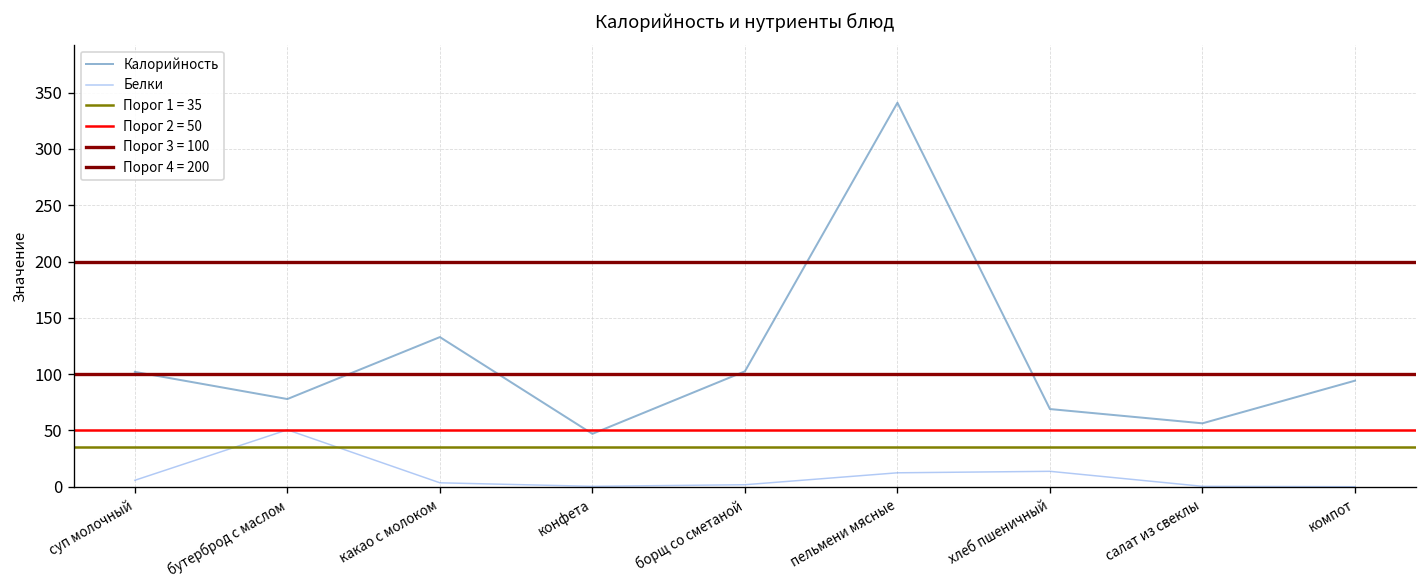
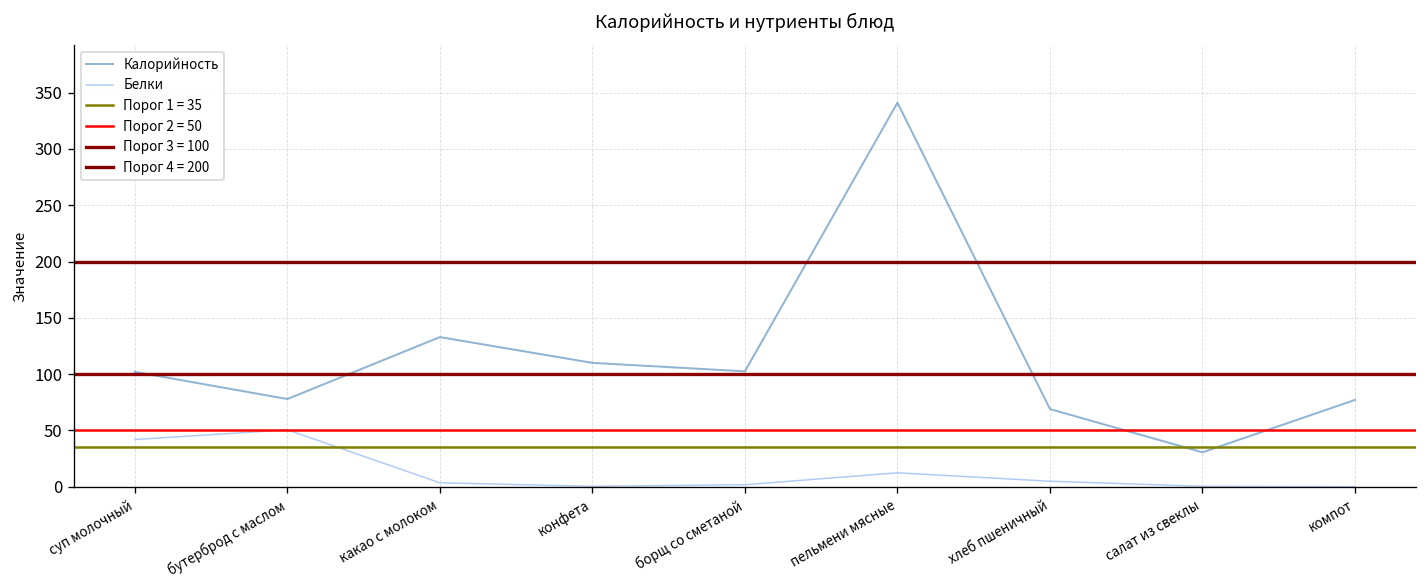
Белки, суп молочный: 10 -> 40
Калорийность, конфета: 50 -> 110
Белки, хлеб пшеничный: 10 -> 0
Калорийность, салат из свеклы: 60 -> 30
Калорийность, компот: 90 -> 80
